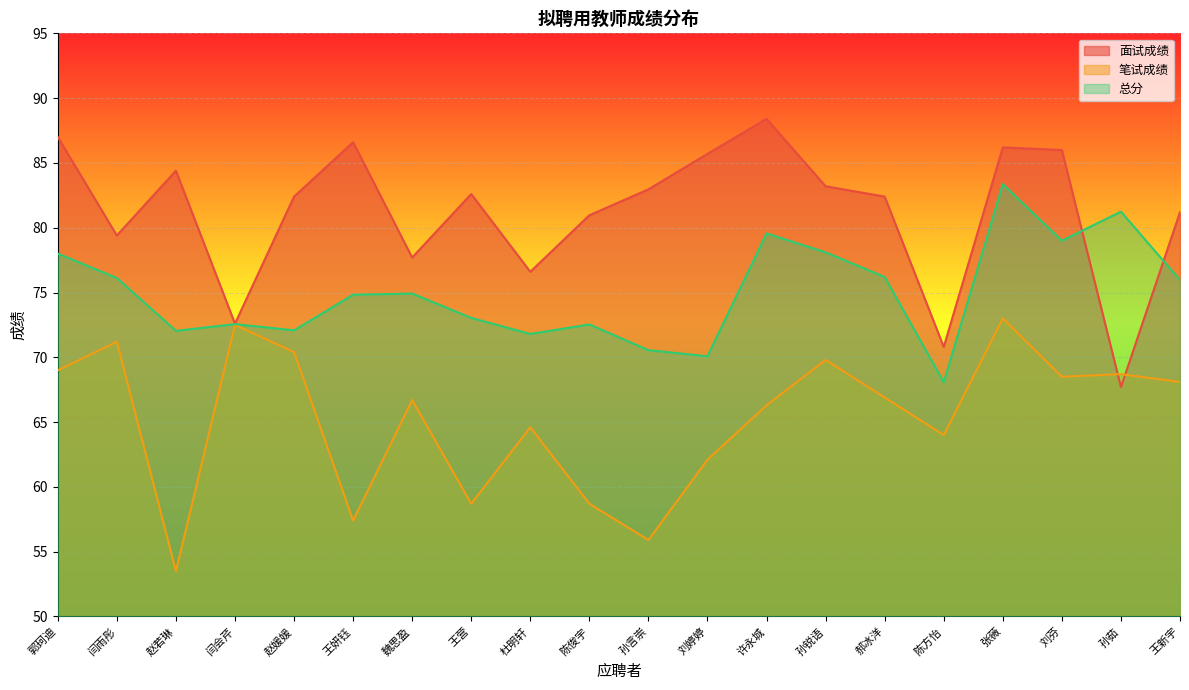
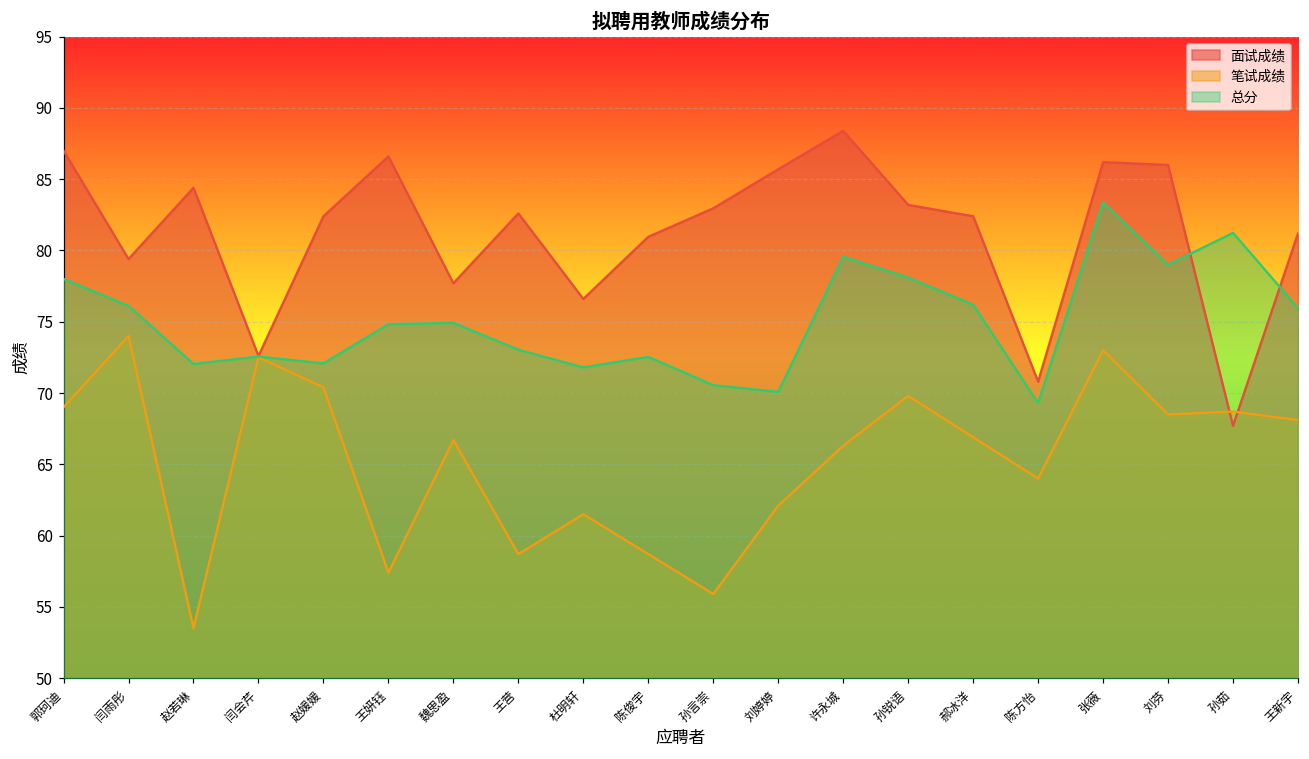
笔试成绩, 闫雨彤: 71.2 -> 74.0
笔试成绩, 杜明轩: 64.6 -> 61.5
总分, 陈方怡: 68.1 -> 69.3
